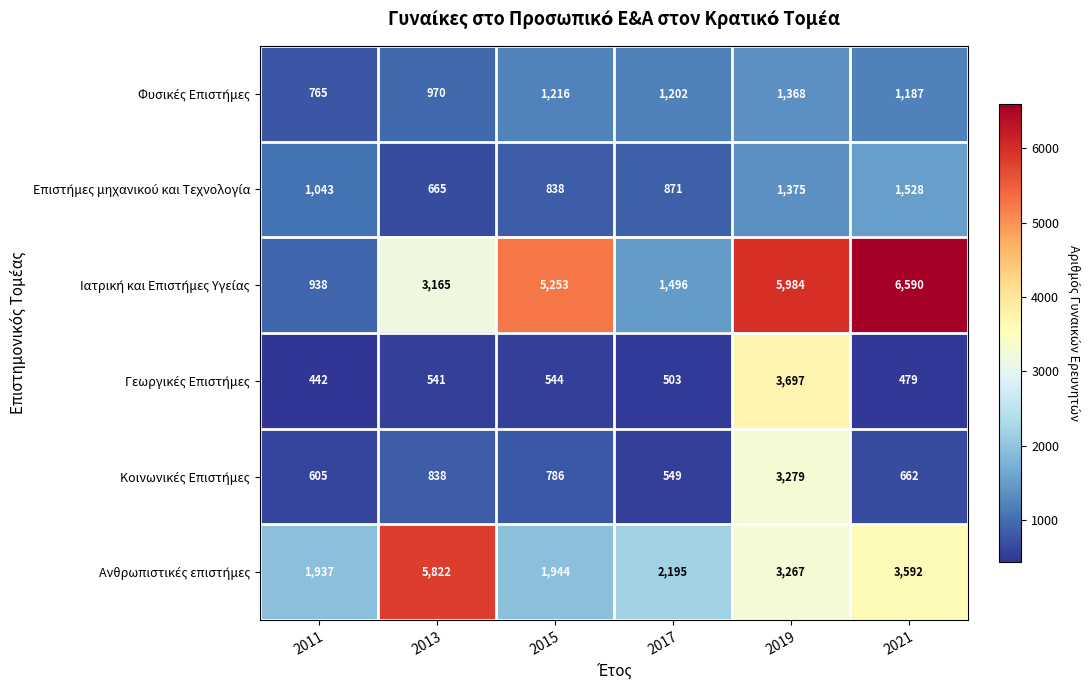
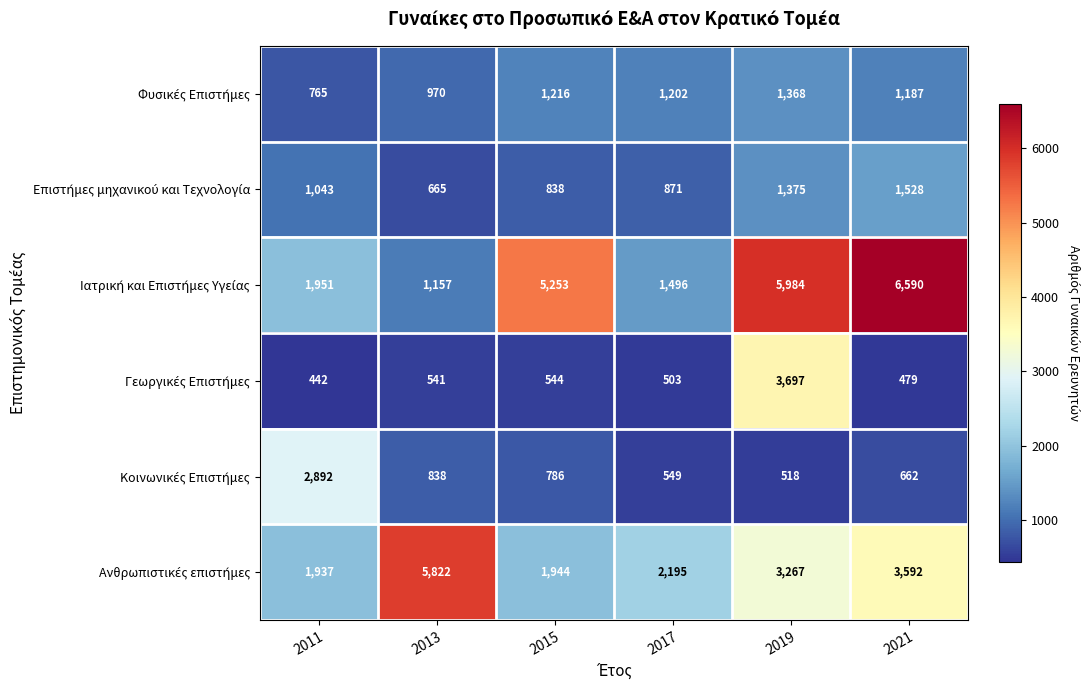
Ιατρική και Επιστήμες Υγείας, 2011: 938 -> 1,951
Ιατρική και Επιστήμες Υγείας, 2013: 3,165 -> 1,157
Κοινωνικές Επιστήμες, 2011: 605 -> 2,892
Κοινωνικές Επιστήμες, 2019: 3,279 -> 518
